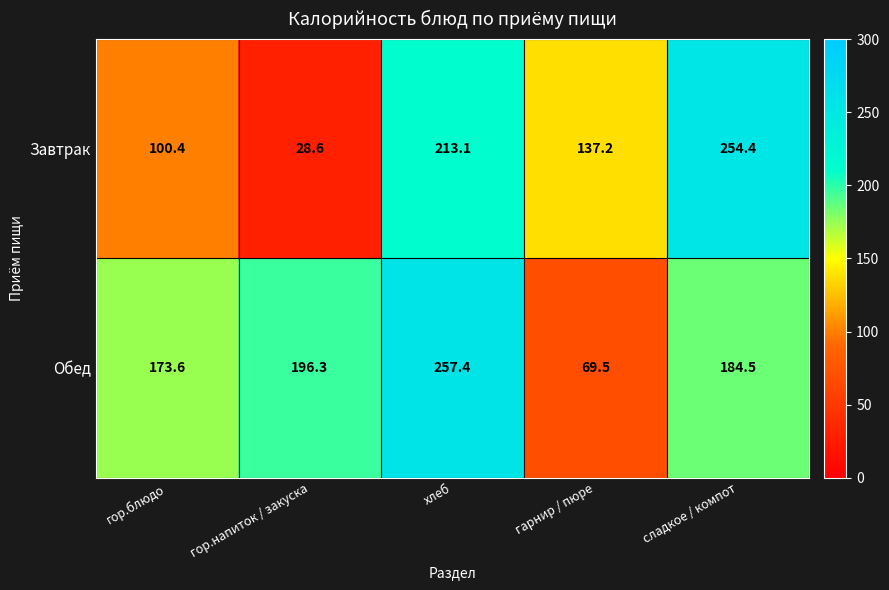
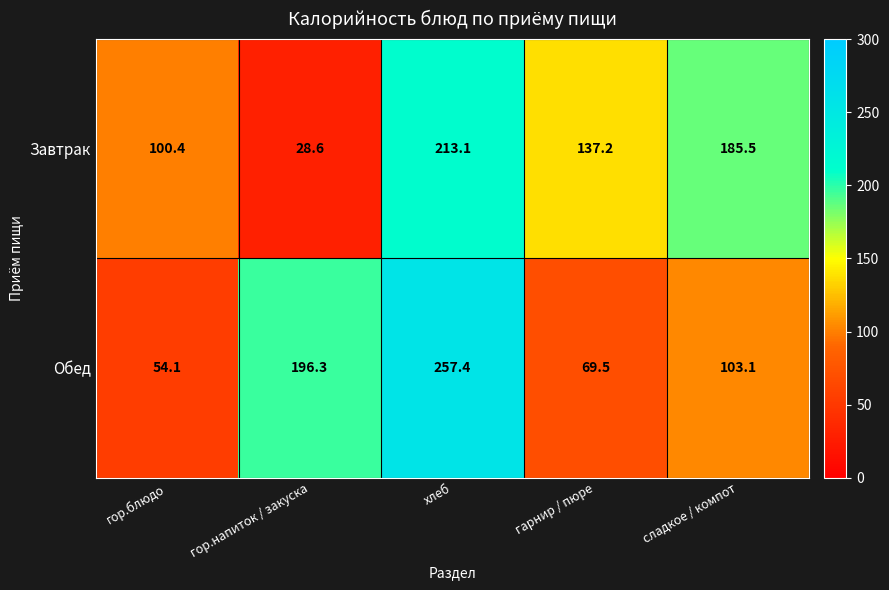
Завтрак, сладкое / компот: 254.4 -> 185.5
Обед, гор.блюдо: 173.6 -> 54.1
Обед, сладкое / компот: 184.5 -> 103.1
